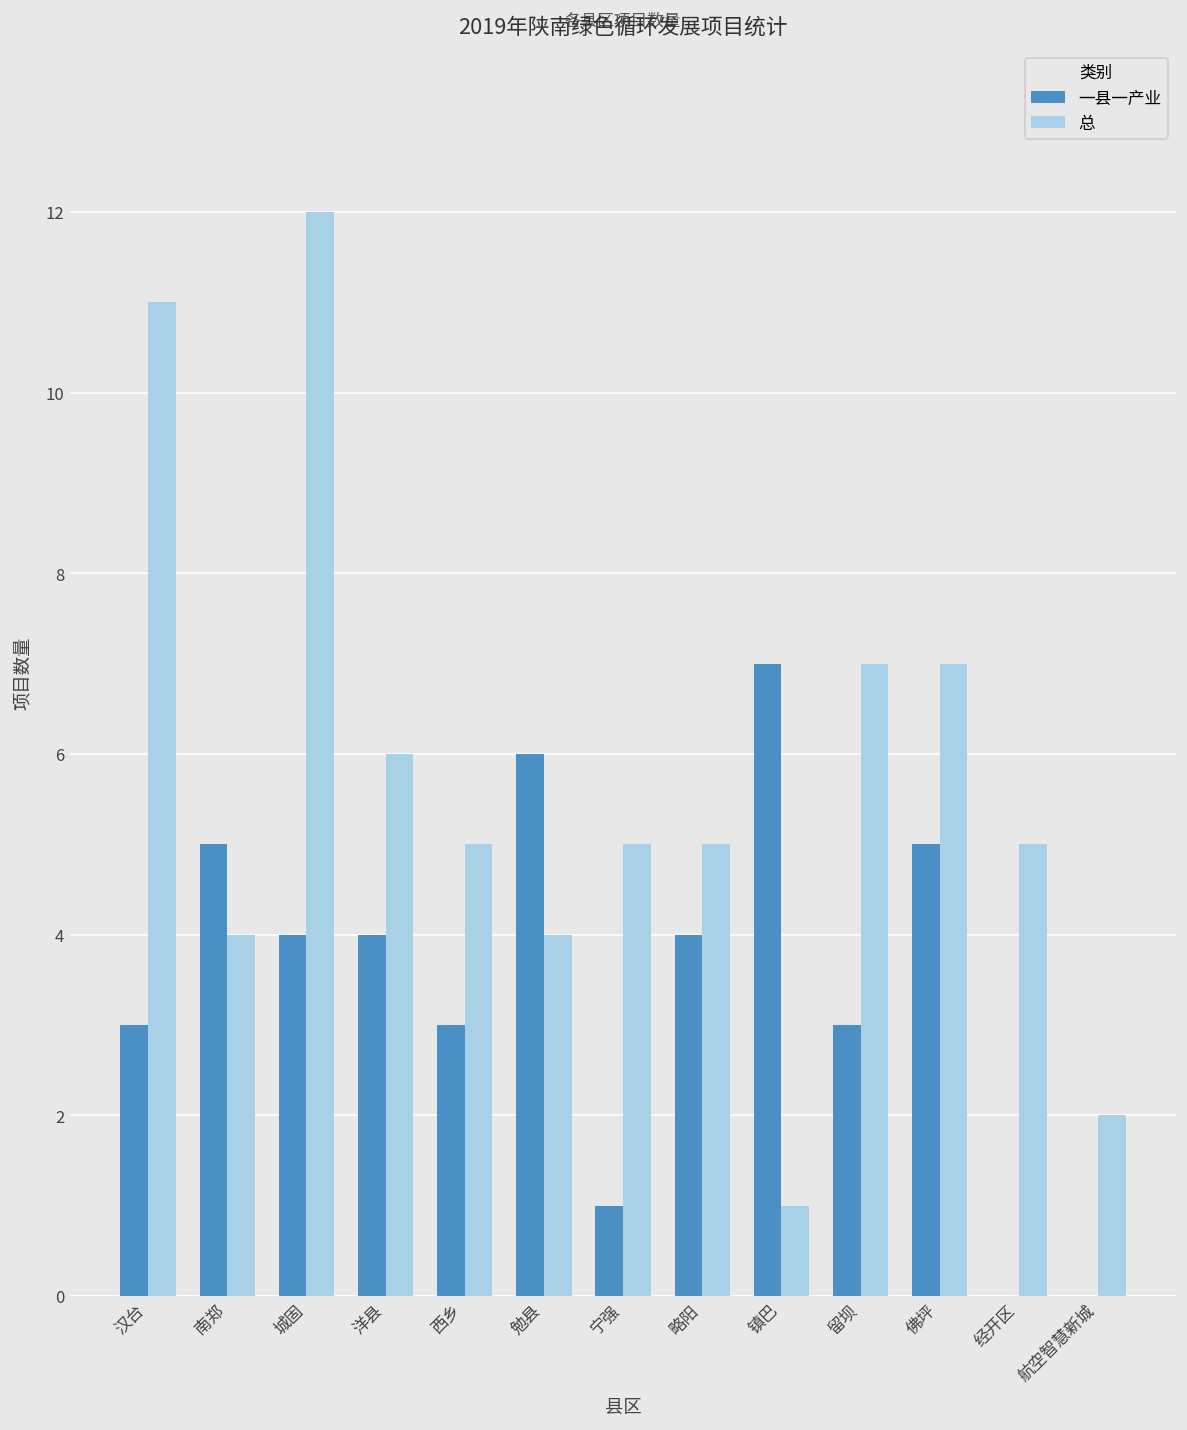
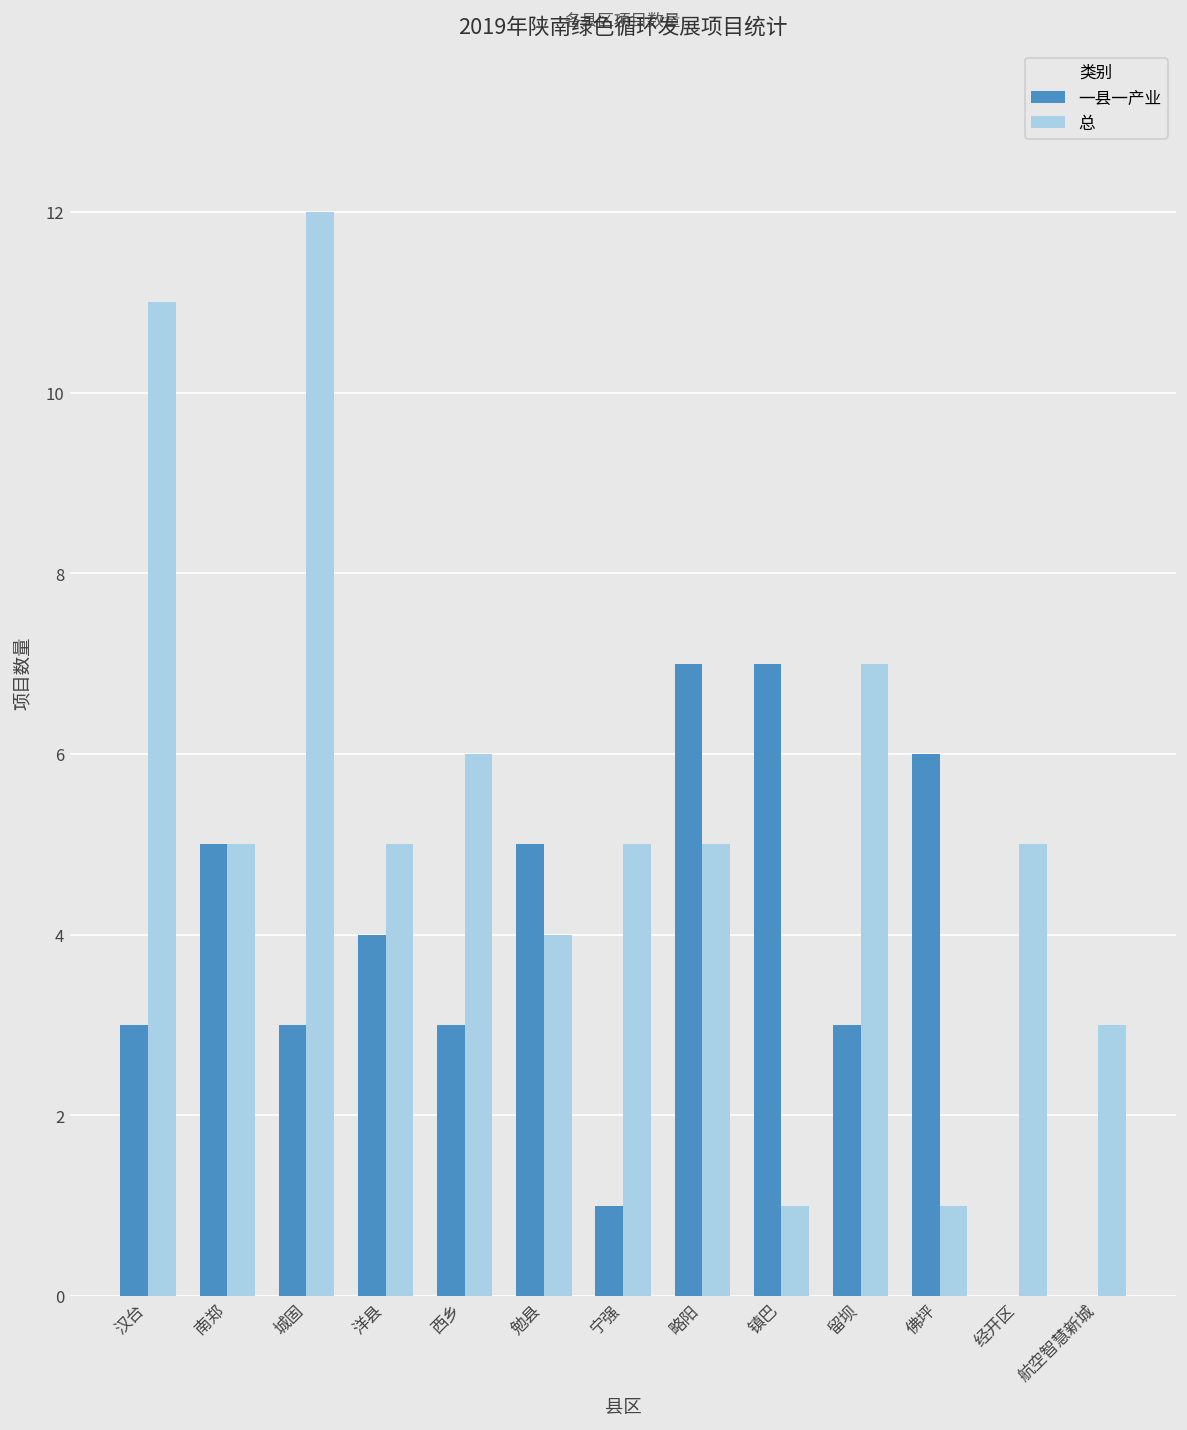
总, 南郑: 4 -> 5
一县一产业, 城固: 4 -> 3
总, 洋县: 6 -> 5
总, 西乡: 5 -> 6
一县一产业, 勉县: 6 -> 5
一县一产业, 略阳: 4 -> 7
一县一产业, 佛坪: 5 -> 6
总, 佛坪: 7 -> 1
总, 航空智慧新城: 2 -> 3
